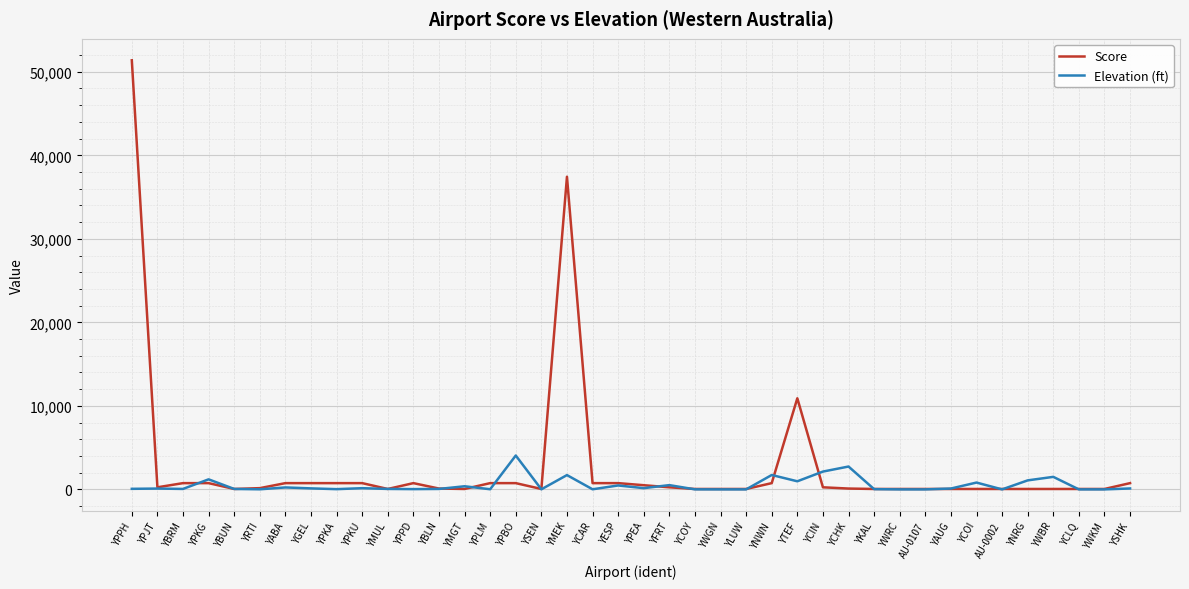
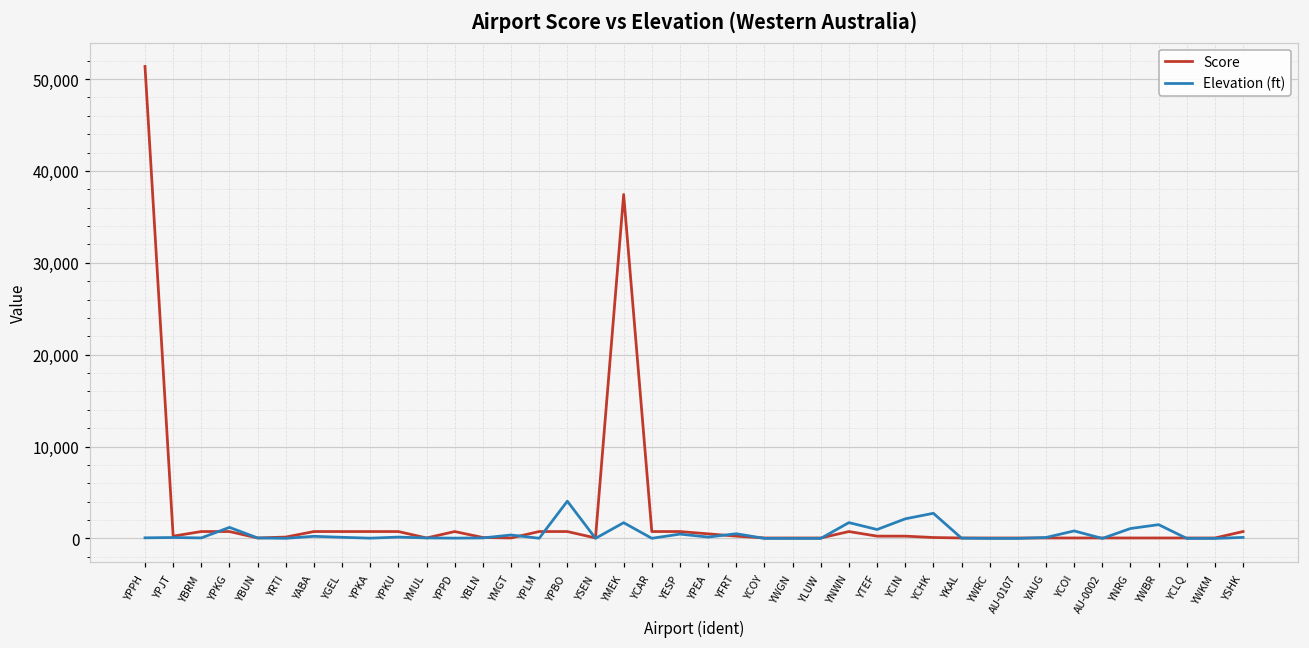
Score, YTEF: 11,000 -> 0
